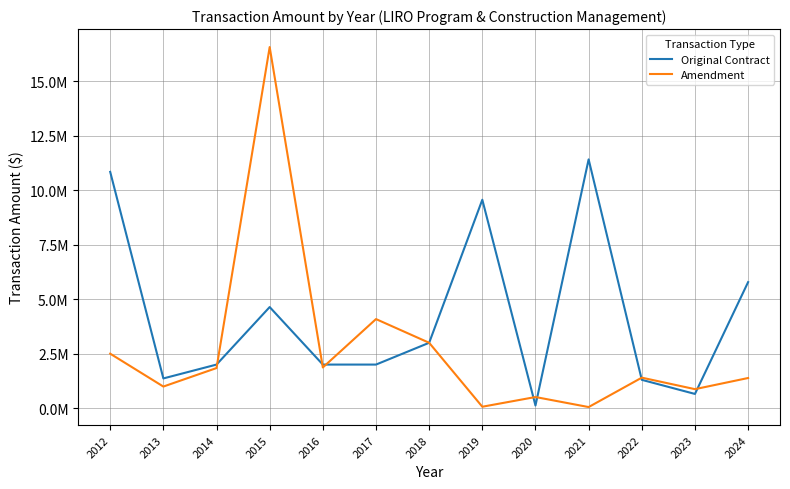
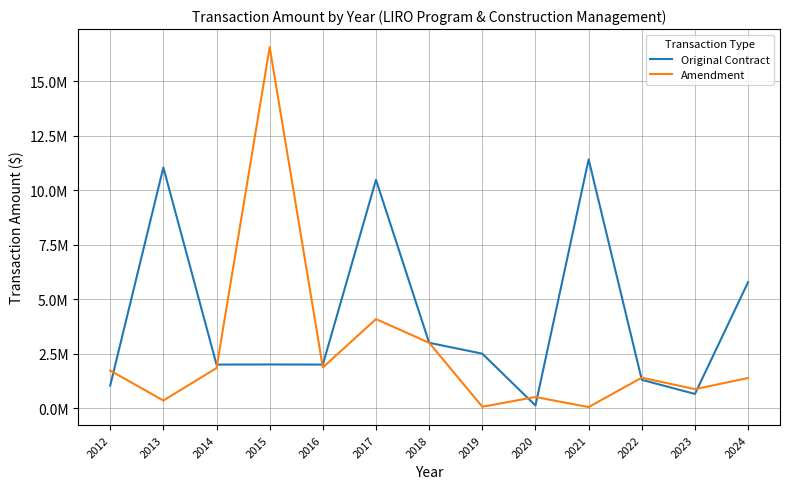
Original Contract, 2012: 10800000 -> 1000000
Amendment, 2012: 2500000 -> 1700000
Original Contract, 2013: 1400000 -> 11000000
Amendment, 2013: 1000000 -> 400000
Original Contract, 2015: 4600000 -> 2000000
Original Contract, 2017: 2000000 -> 10500000
Original Contract, 2019: 9600000 -> 2500000
